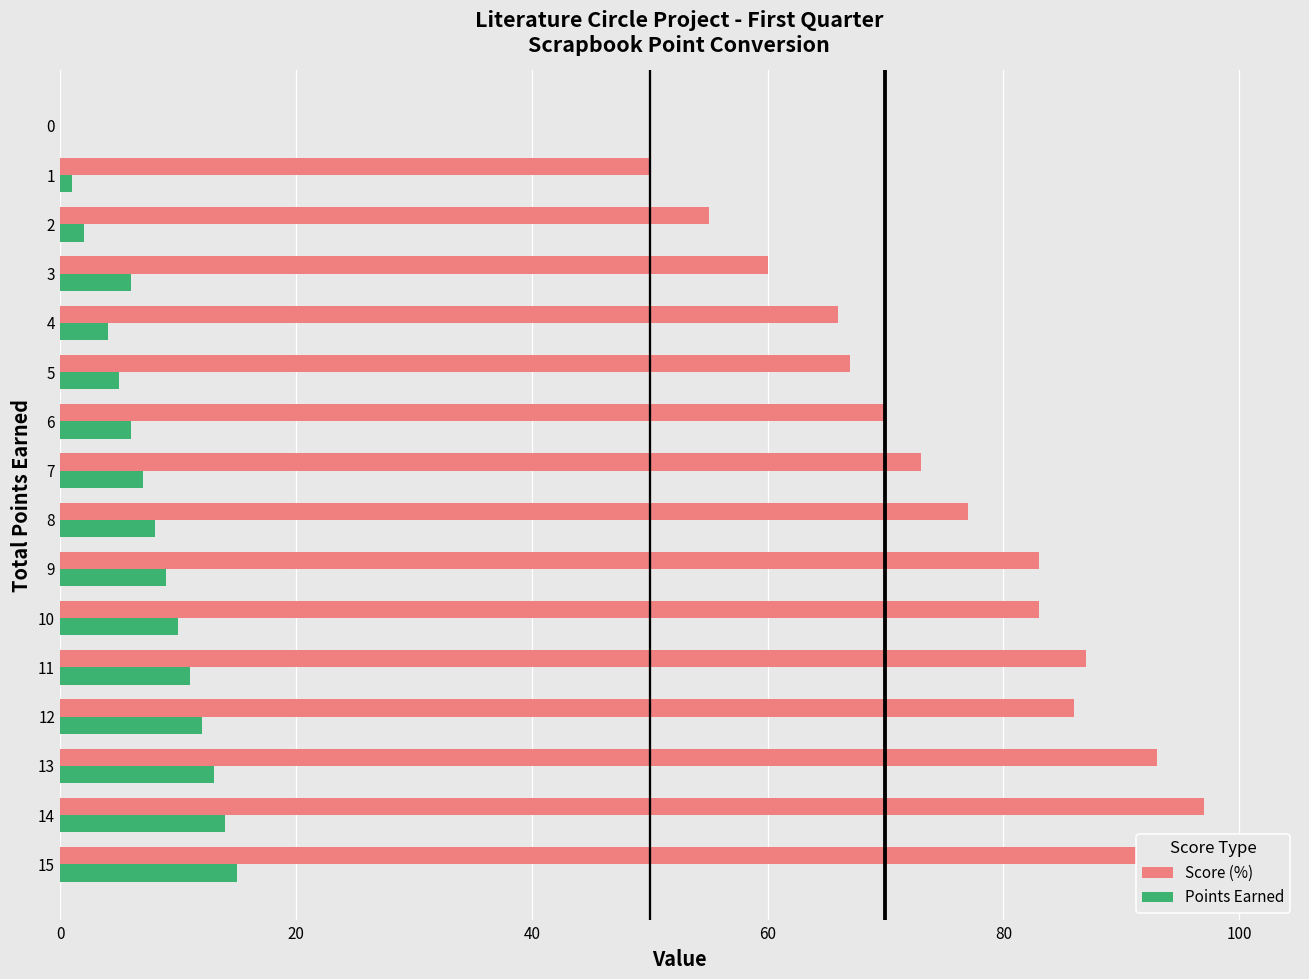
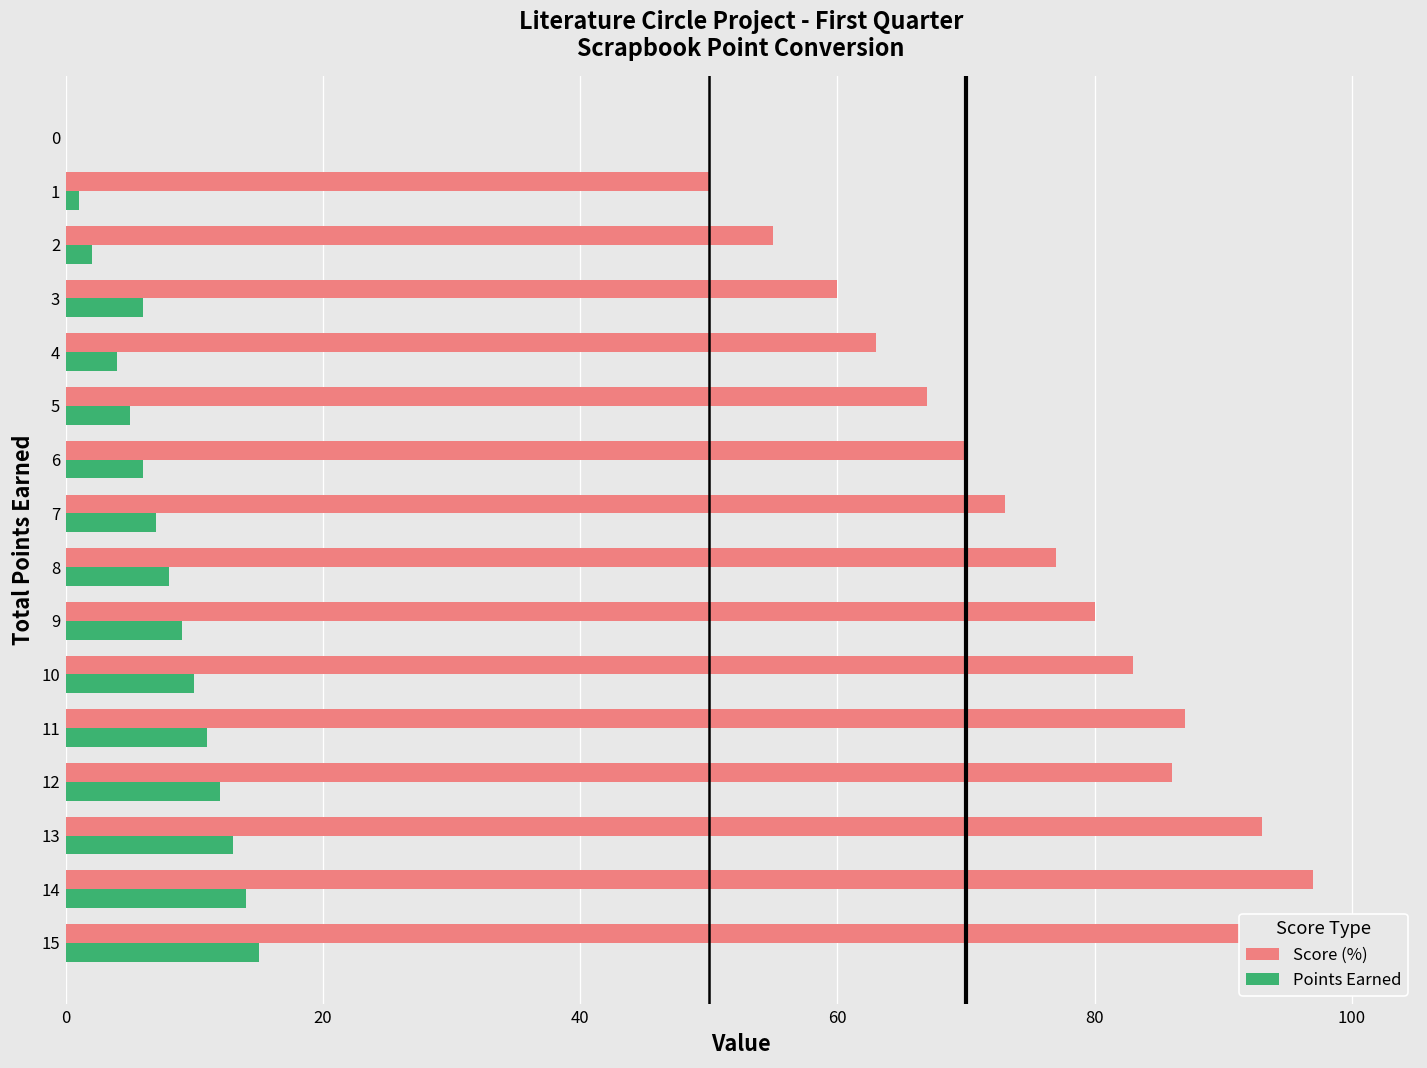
Score (%), 4: 66 -> 63
Score (%), 9: 83 -> 80
